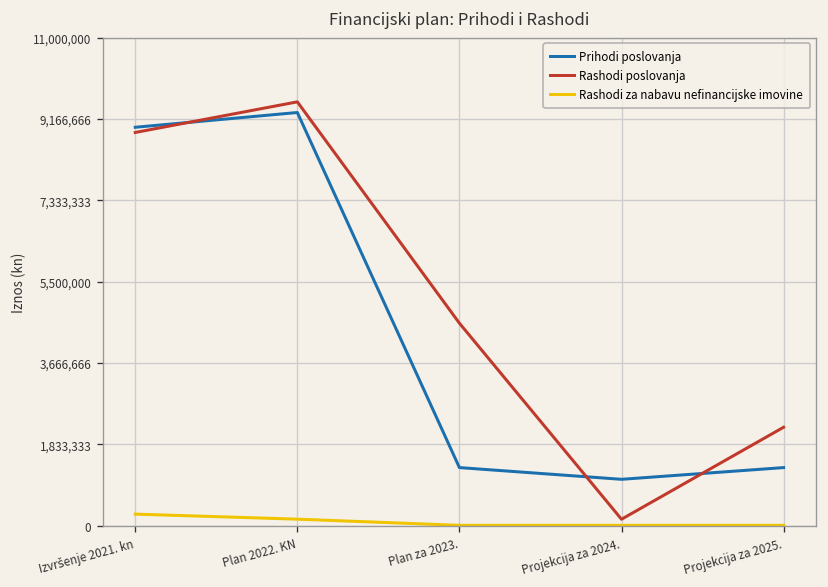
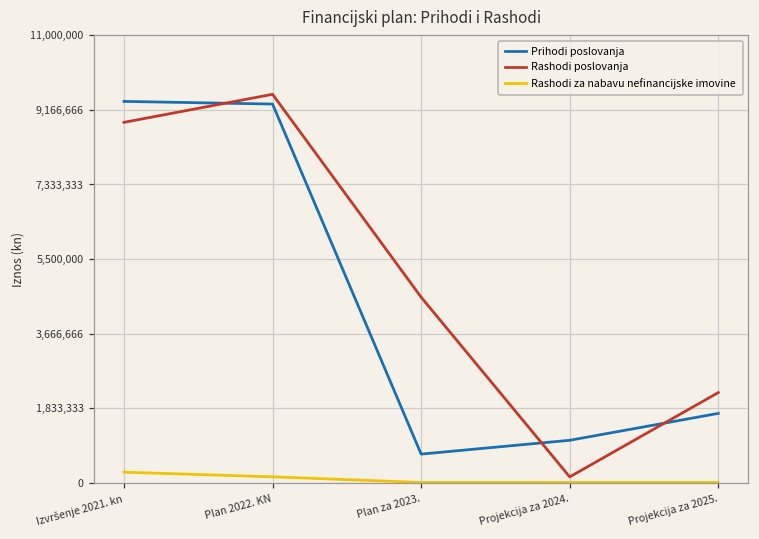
Prihodi poslovanja, Izvršenje 2021. kn: 9,000,000 -> 9,400,000
Prihodi poslovanja, Plan za 2023.: 1,300,000 -> 700,000
Prihodi poslovanja, Projekcija za 2025.: 1,300,000 -> 1,700,000
